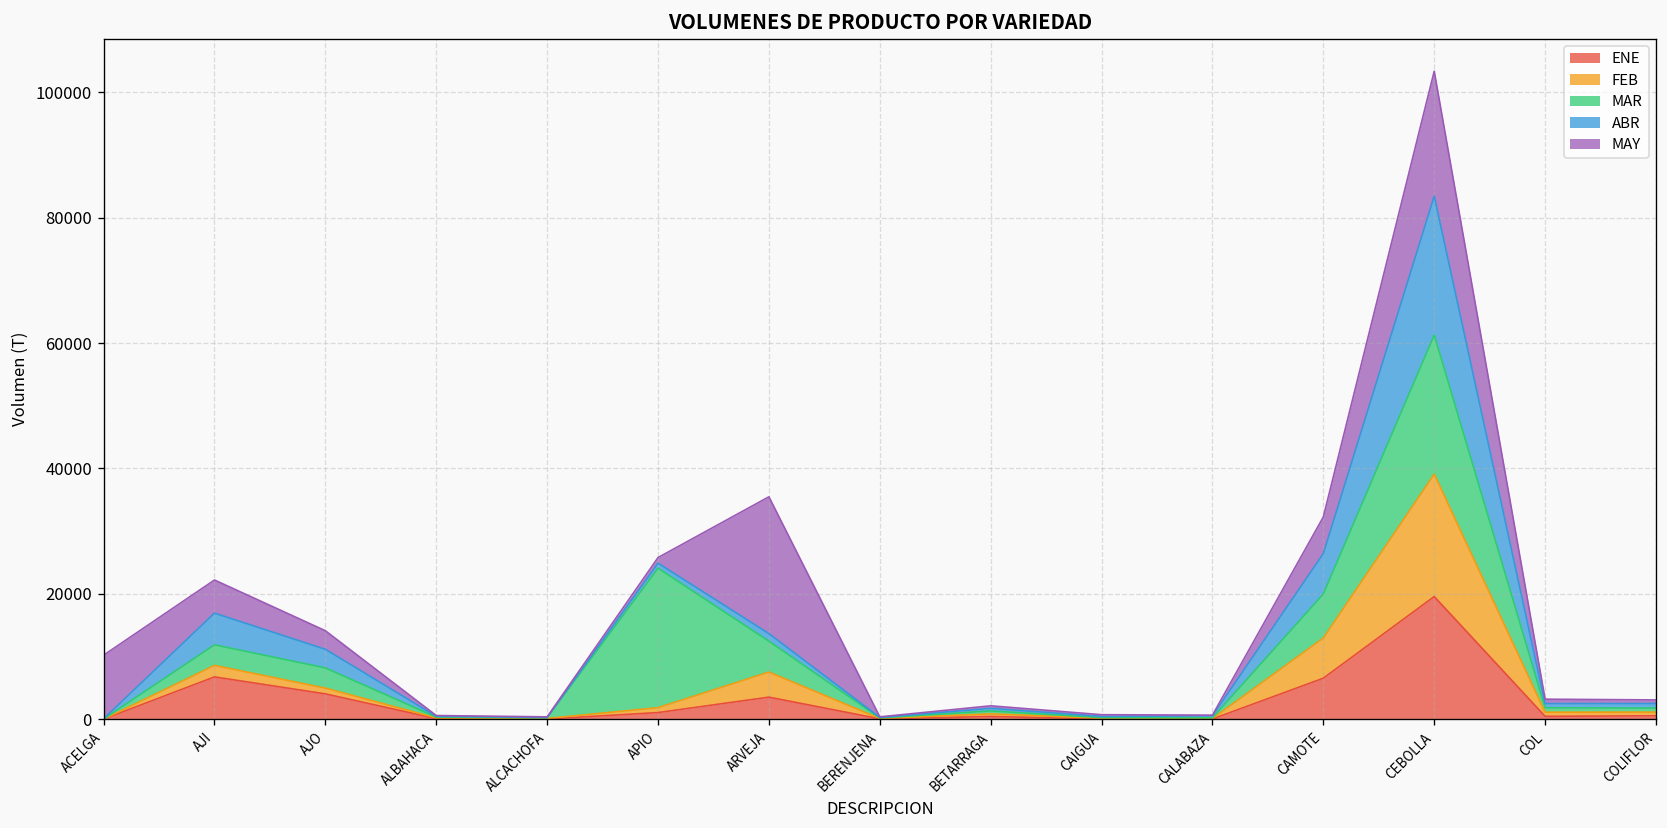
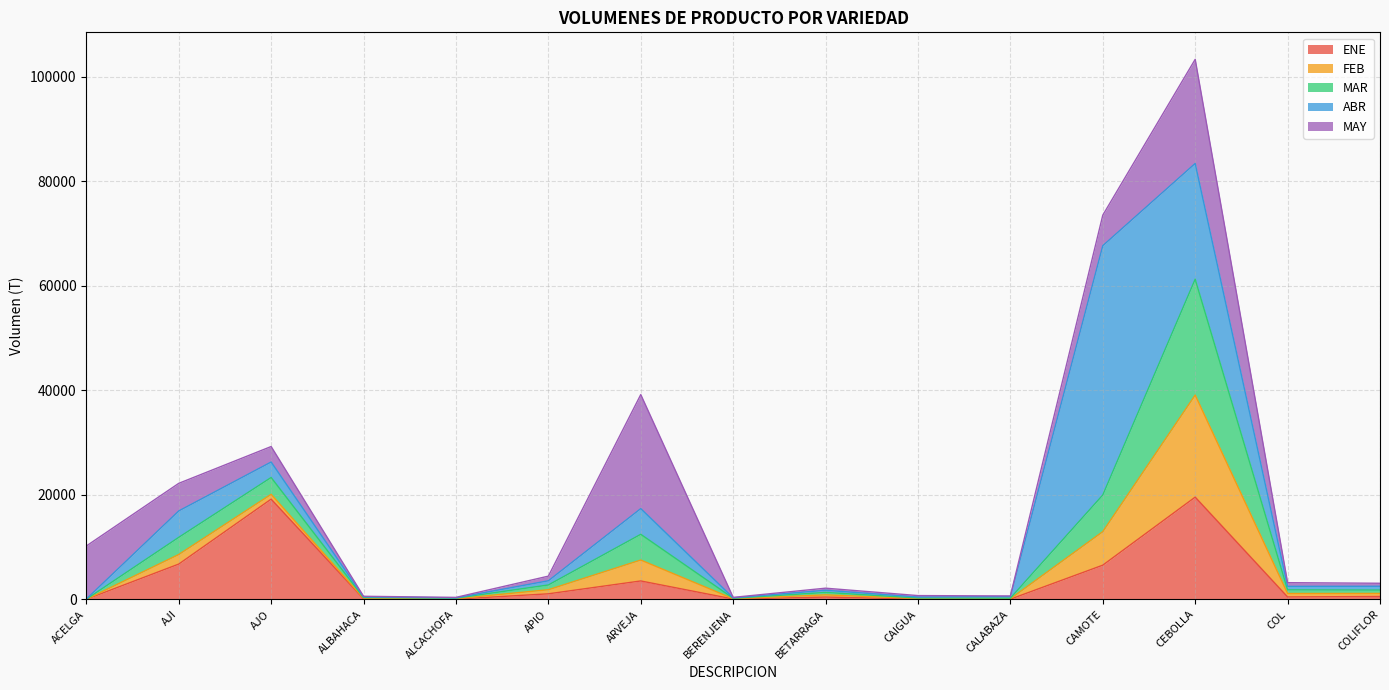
ENE, AJO: 4000 -> 19000
MAR, APIO: 22000 -> 1000
ABR, ARVEJA: 1000 -> 5000
ABR, CAMOTE: 6000 -> 48000
